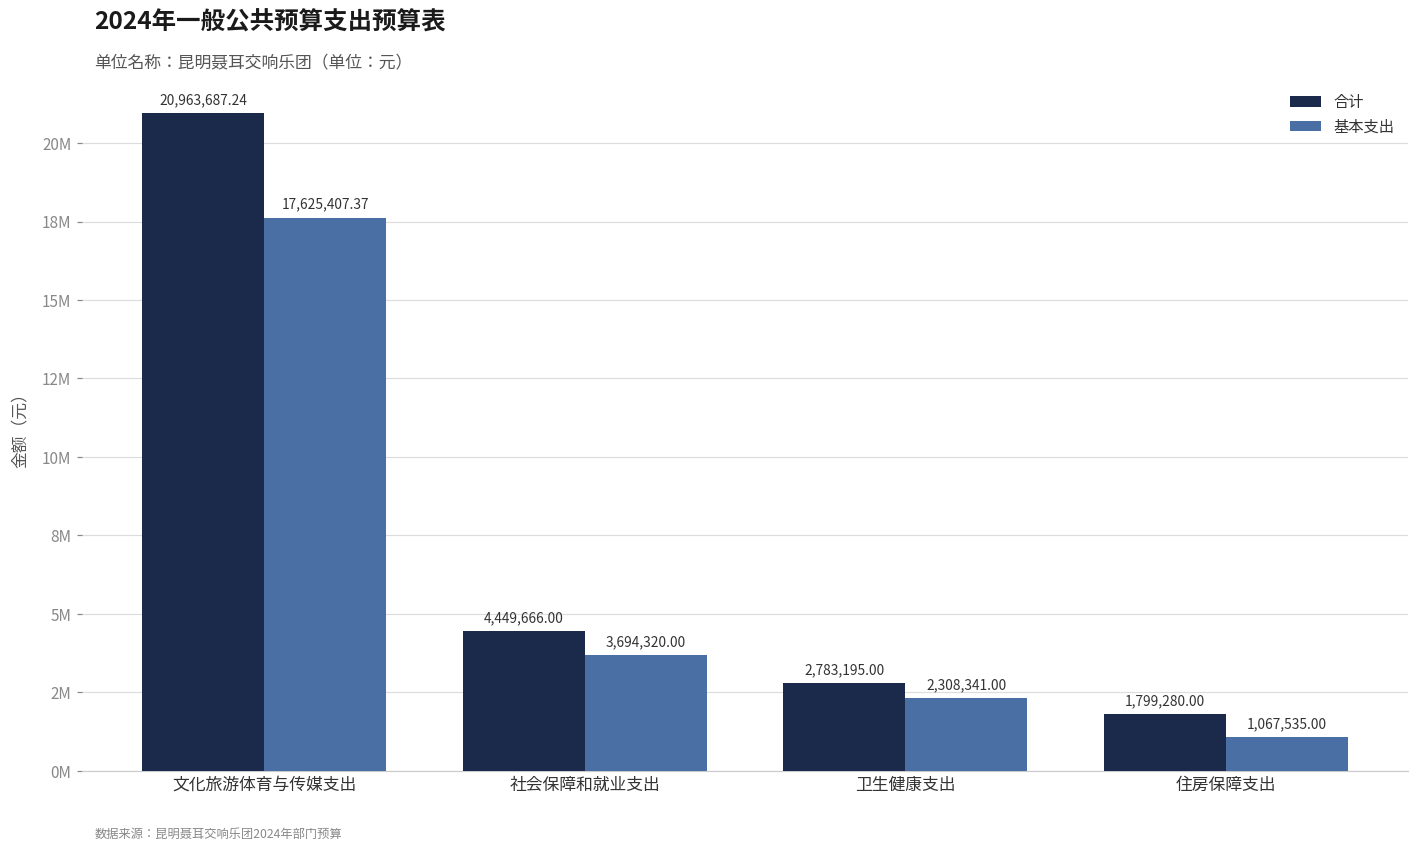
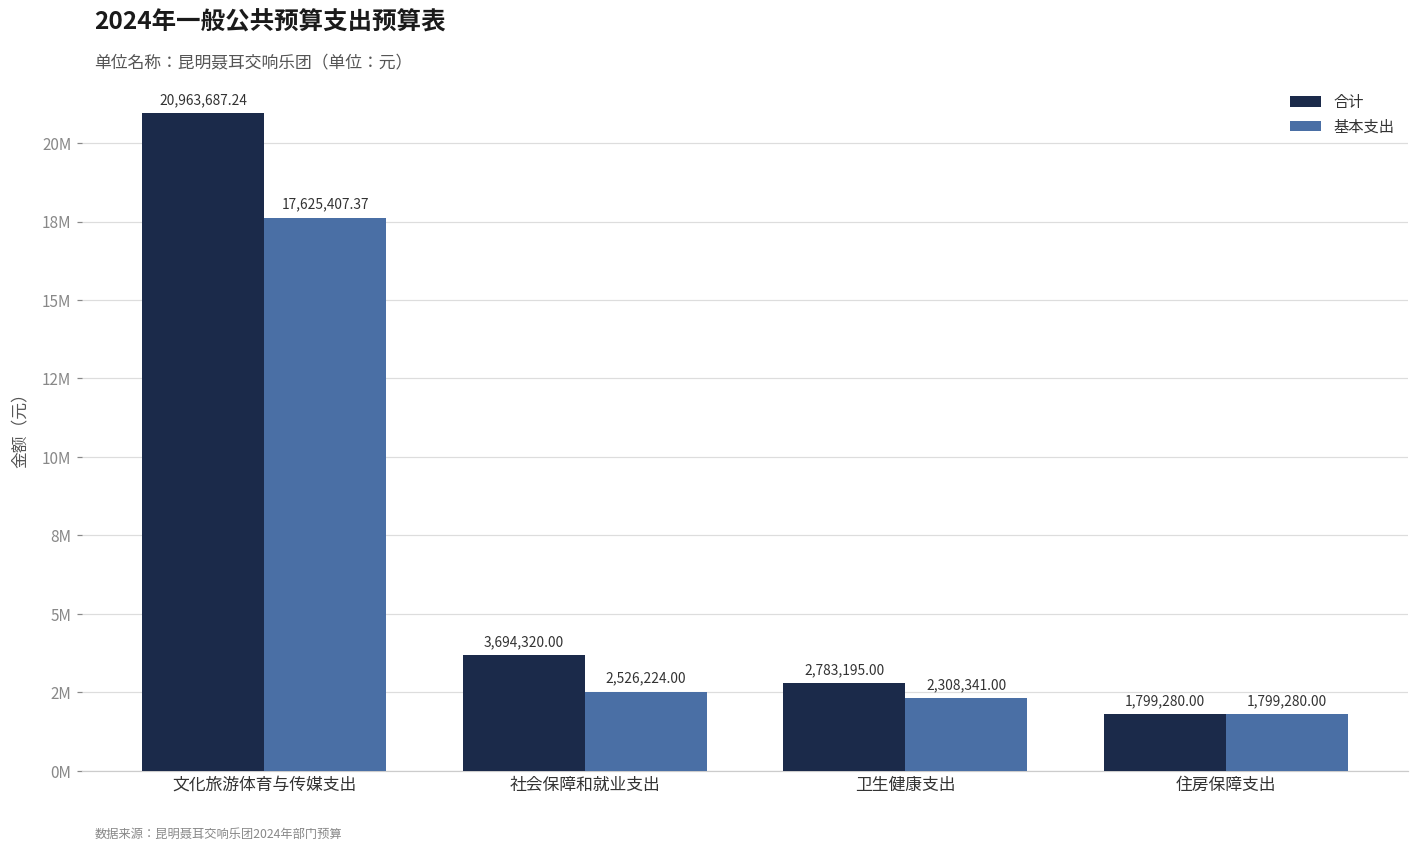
合计, 社会保障和就业支出: 4,449,666.00 -> 3,694,320.00
基本支出, 社会保障和就业支出: 3,694,320.00 -> 2,526,224.00
基本支出, 住房保障支出: 1,067,535.00 -> 1,799,280.00
